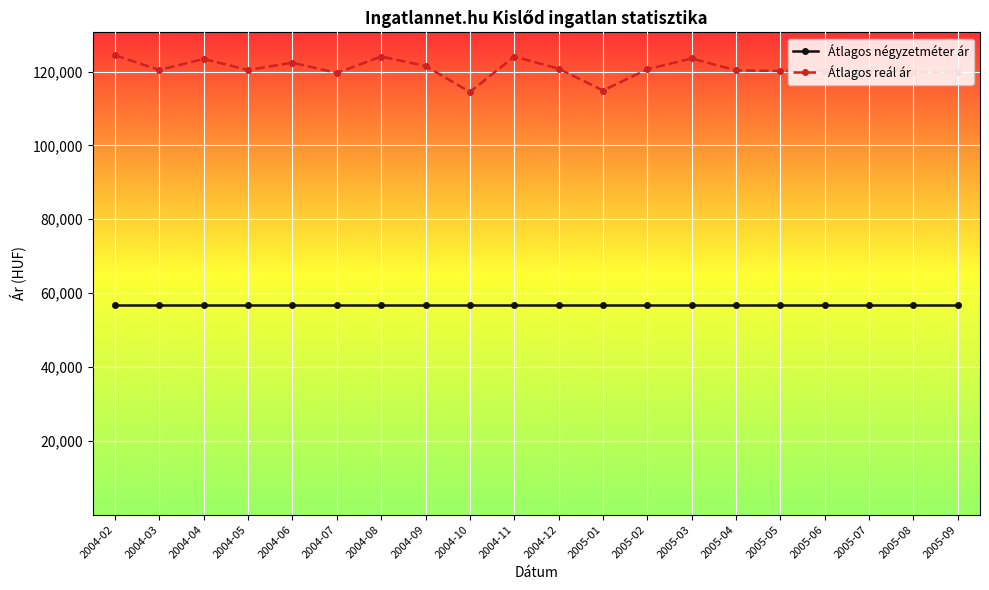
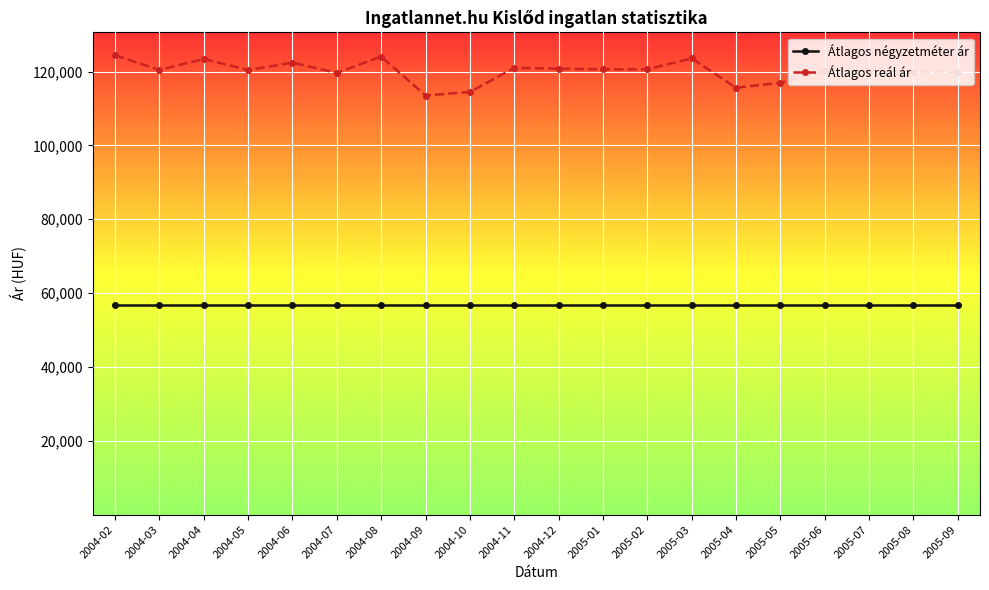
Átlagos reál ár, 2004-09: 122,000 -> 114,000
Átlagos reál ár, 2004-11: 124,000 -> 121,000
Átlagos reál ár, 2005-01: 115,000 -> 121,000
Átlagos reál ár, 2005-04: 120,000 -> 116,000
Átlagos reál ár, 2005-05: 120,000 -> 117,000
